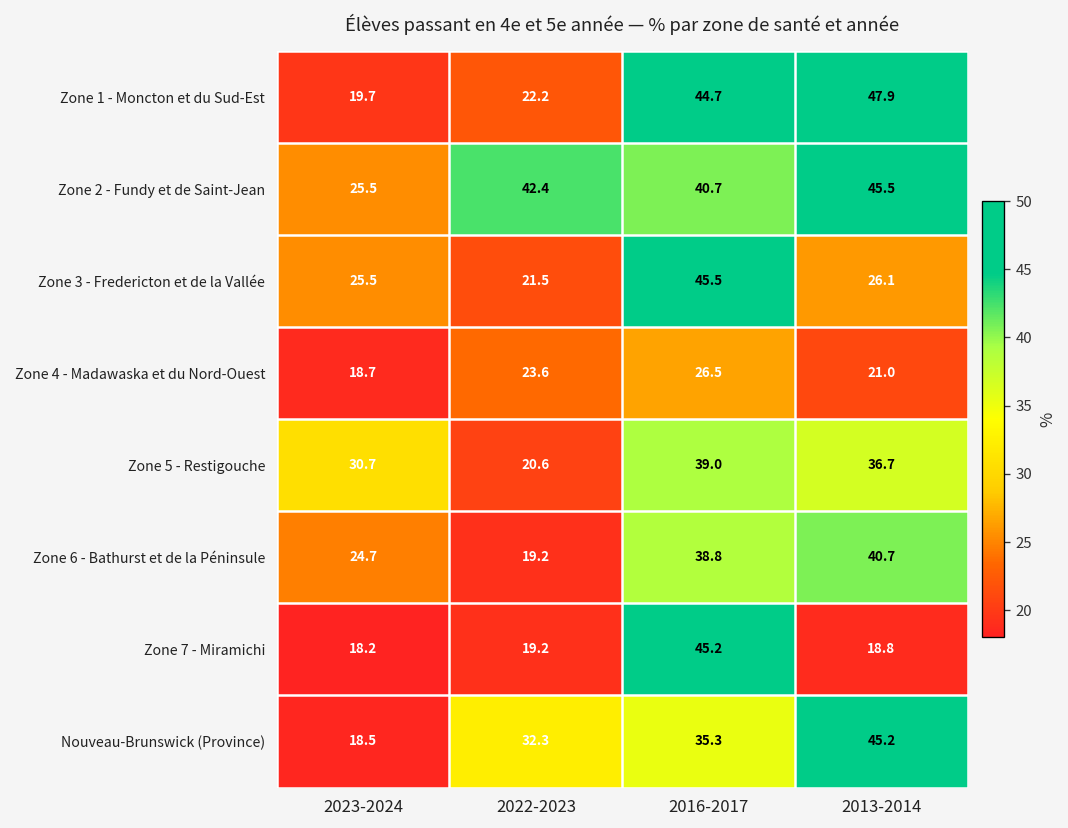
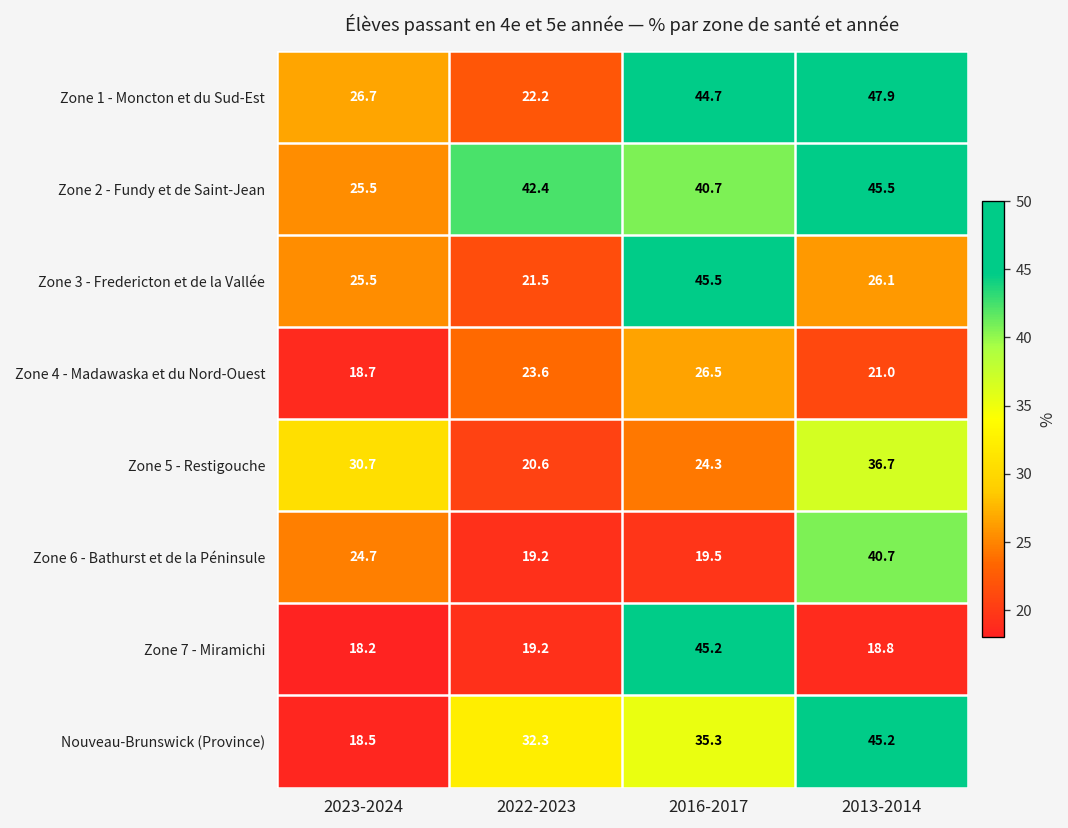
Zone 1 - Moncton et du Sud-Est, 2023-2024: 19.7 -> 26.7
Zone 5 - Restigouche, 2016-2017: 39.0 -> 24.3
Zone 6 - Bathurst et de la Péninsule, 2016-2017: 38.8 -> 19.5
